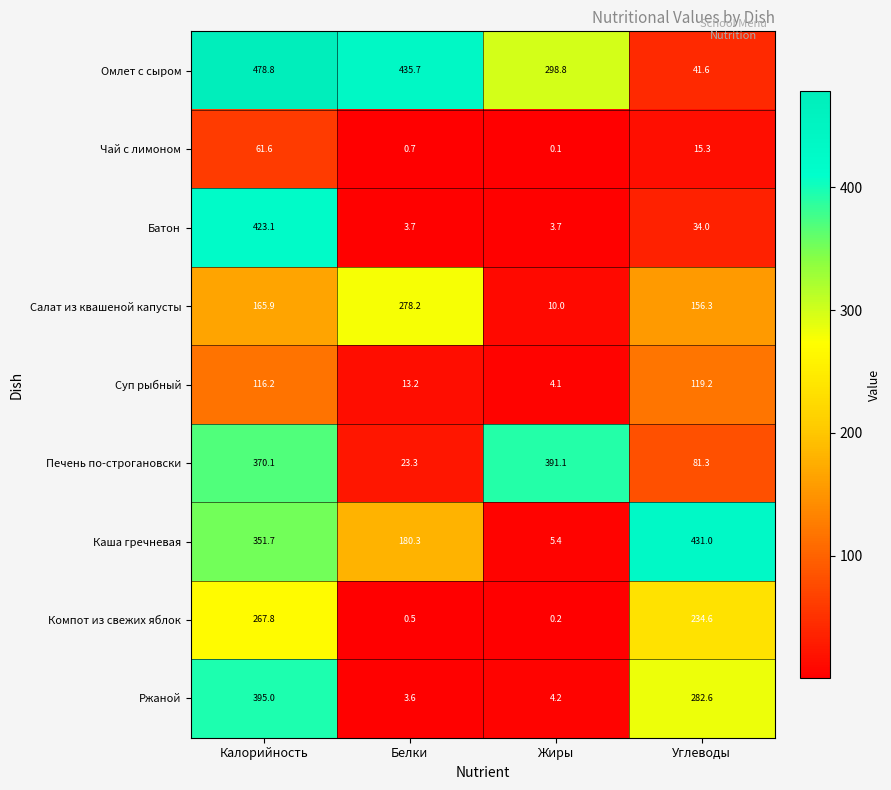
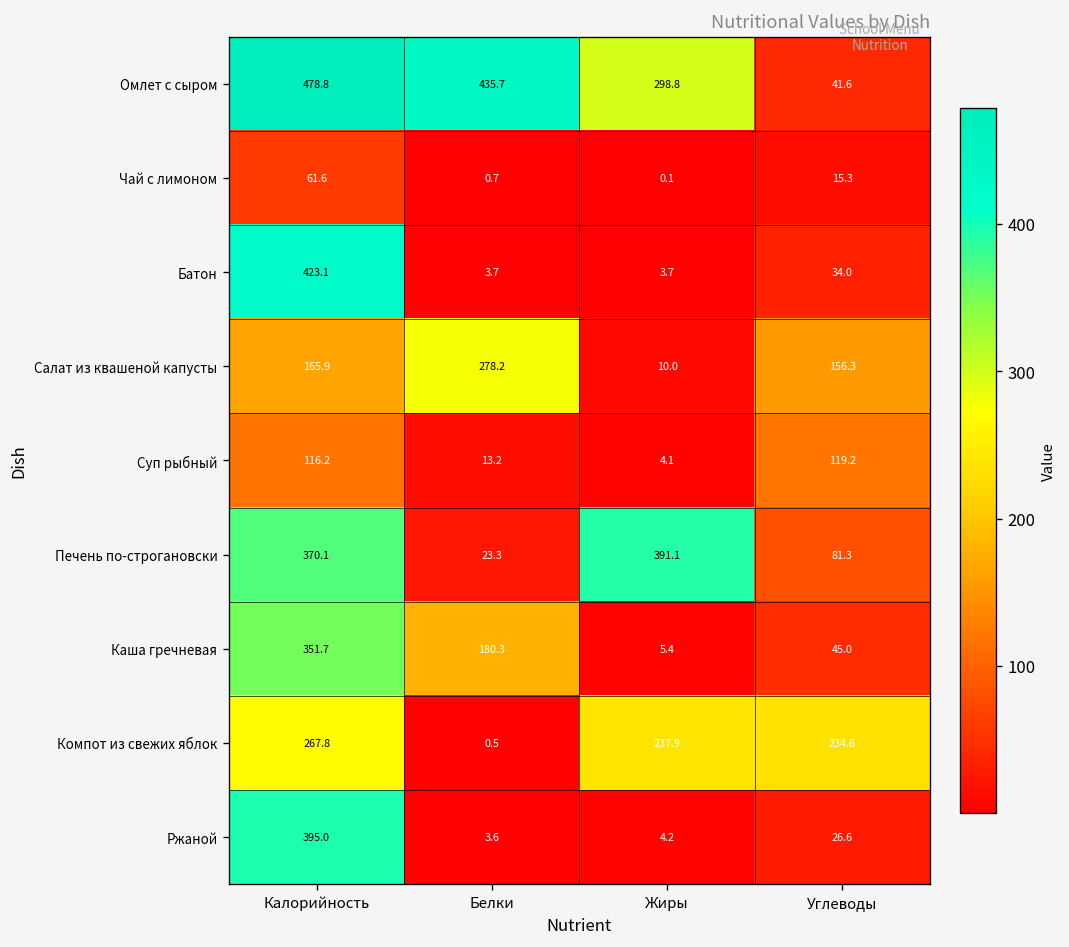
Каша гречневая, Углеводы: 431.0 -> 45.0
Компот из свежих яблок, Жиры: 0.2 -> 237.9
Ржаной, Углеводы: 282.6 -> 26.6
